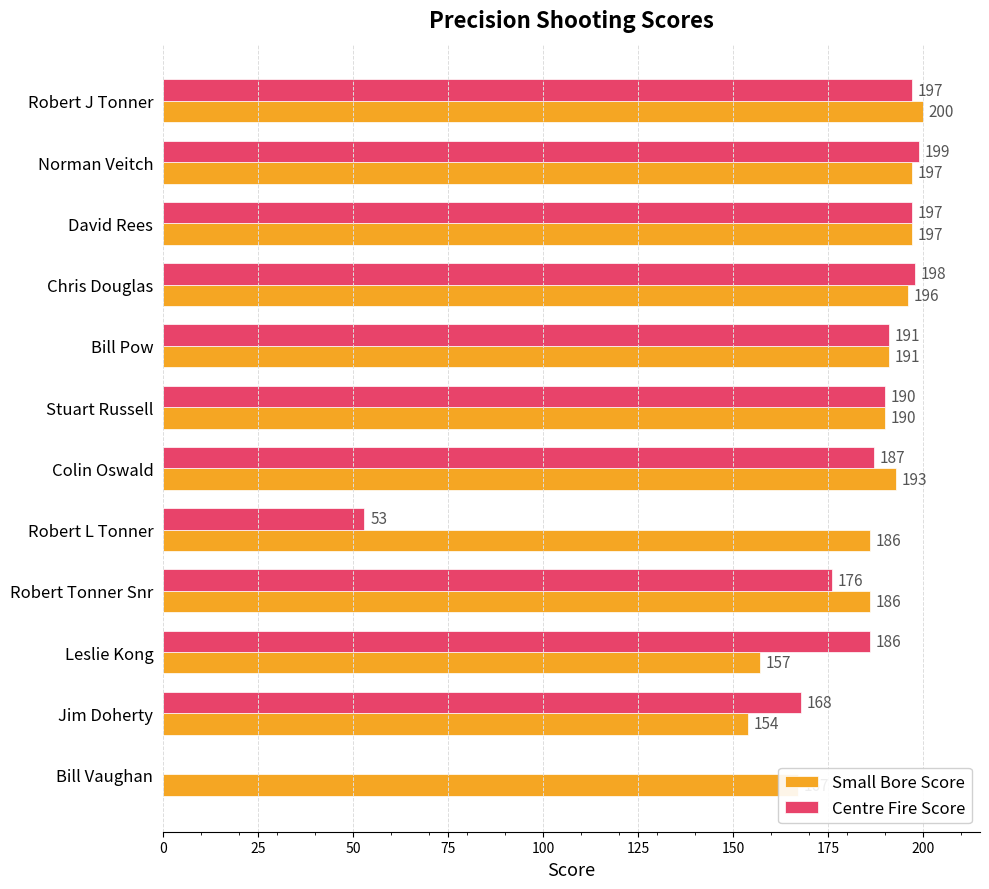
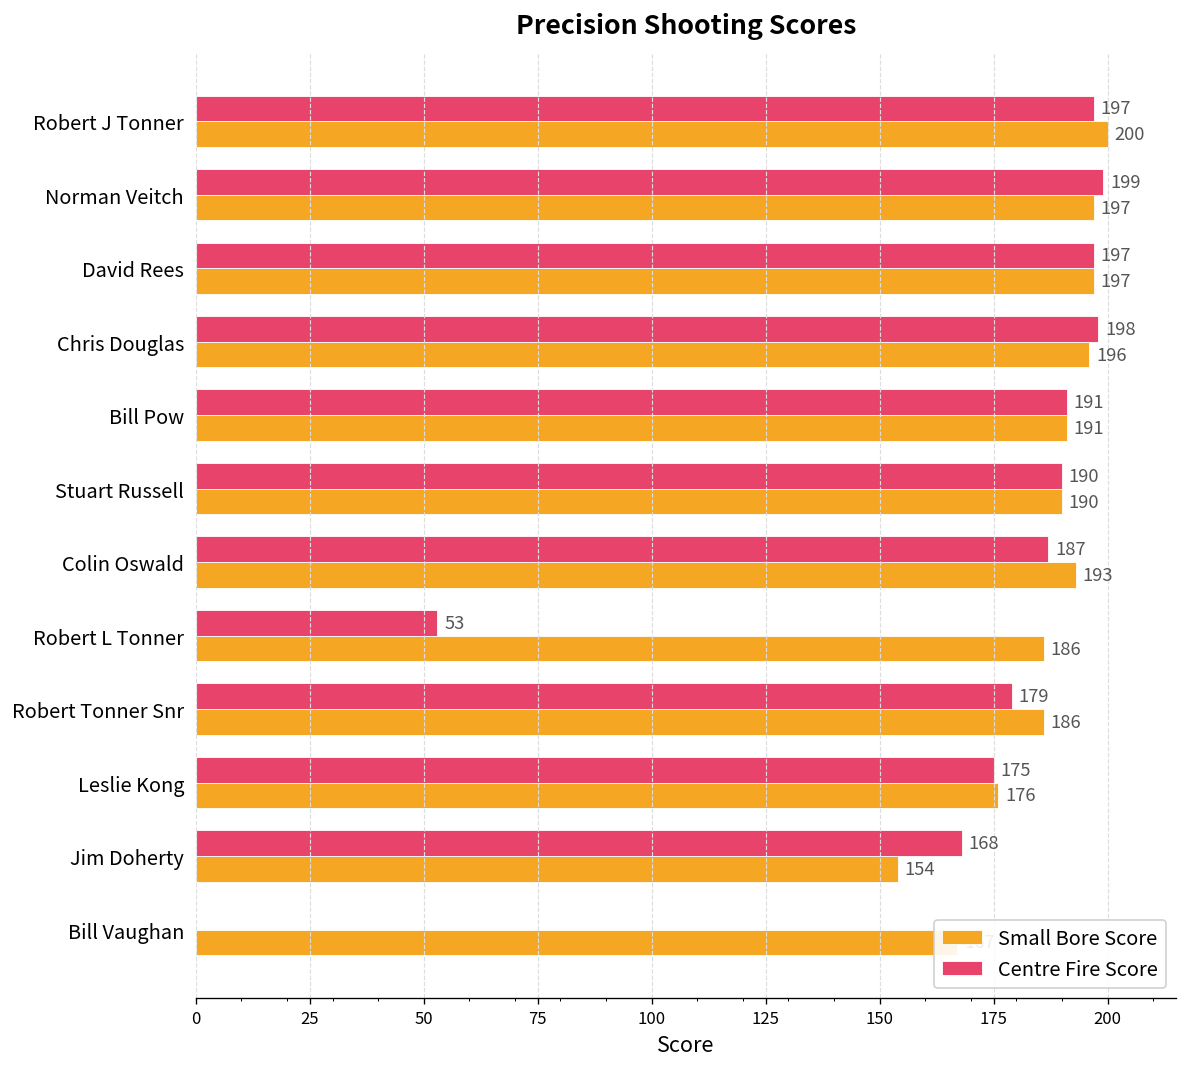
Centre Fire Score, Robert Tonner Snr: 176 -> 179
Centre Fire Score, Leslie Kong: 186 -> 175
Small Bore Score, Leslie Kong: 157 -> 176
